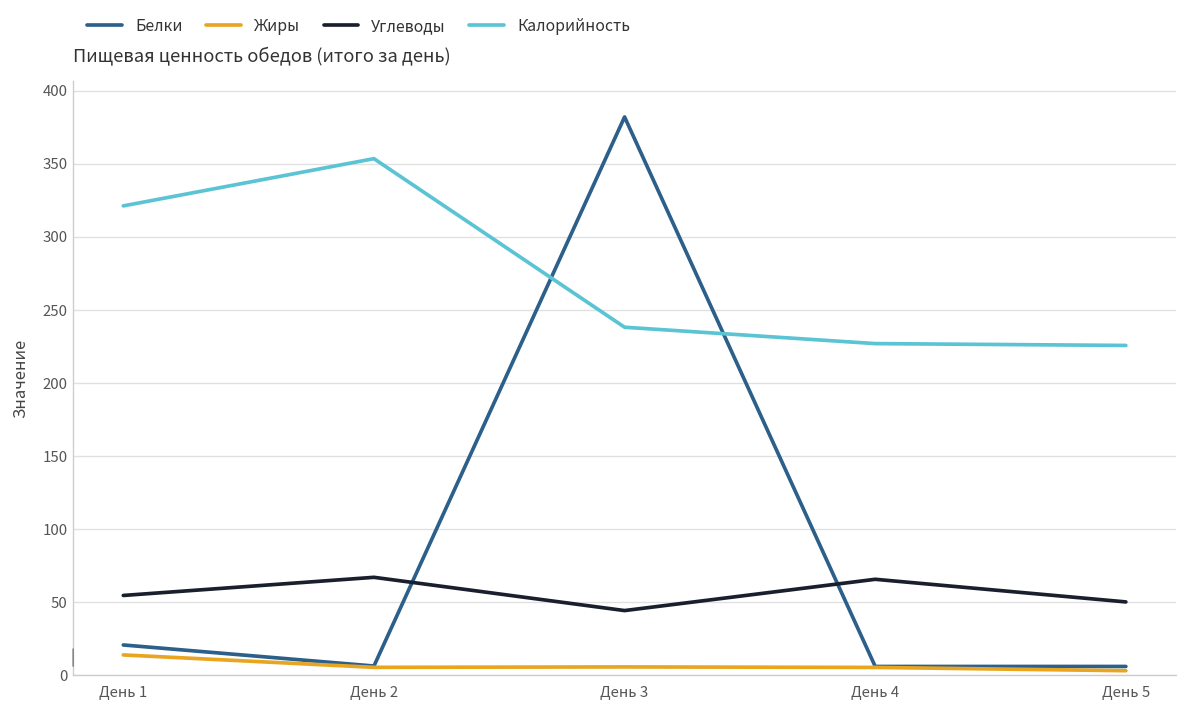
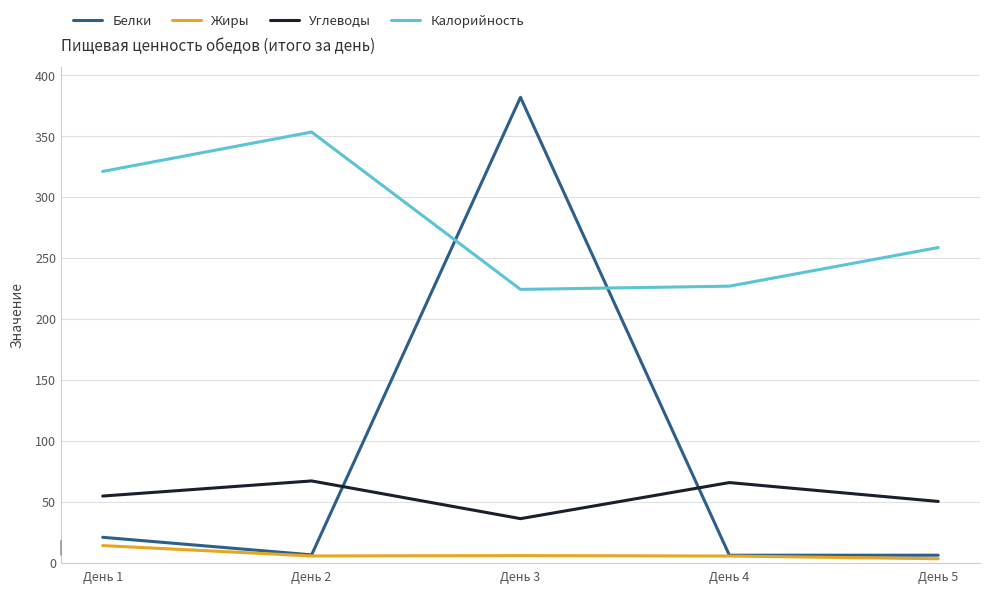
Углеводы, День 3: 44 -> 36
Калорийность, День 3: 238 -> 224
Калорийность, День 5: 226 -> 259
